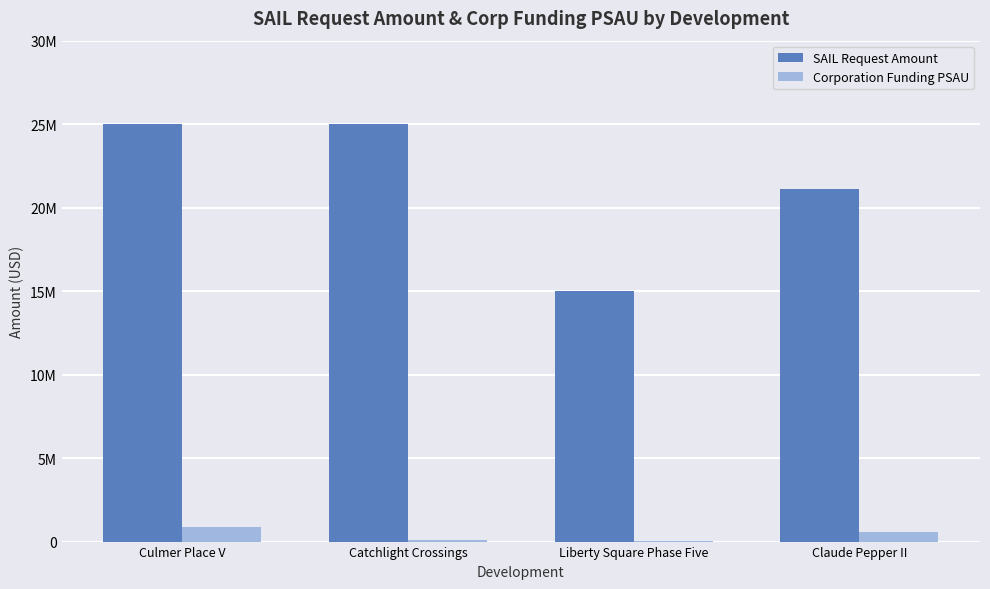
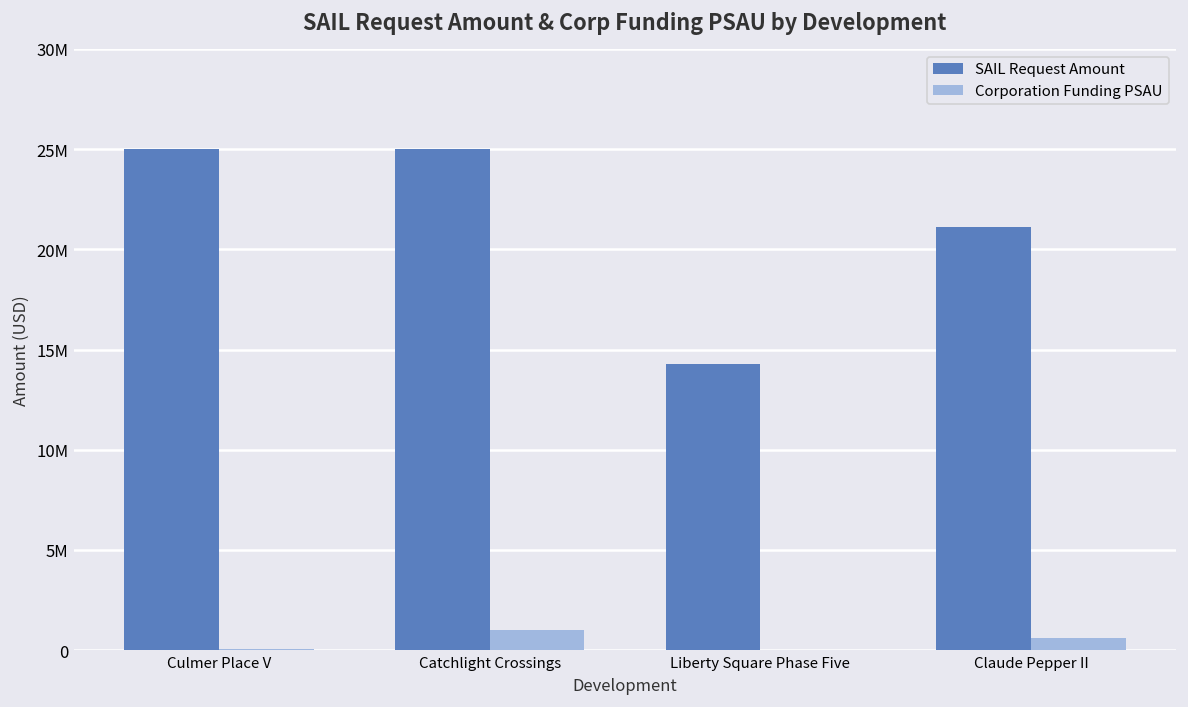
Corporation Funding PSAU, Culmer Place V: 900000 -> 100000
Corporation Funding PSAU, Catchlight Crossings: 100000 -> 1000000
SAIL Request Amount, Liberty Square Phase Five: 15000000 -> 14300000
